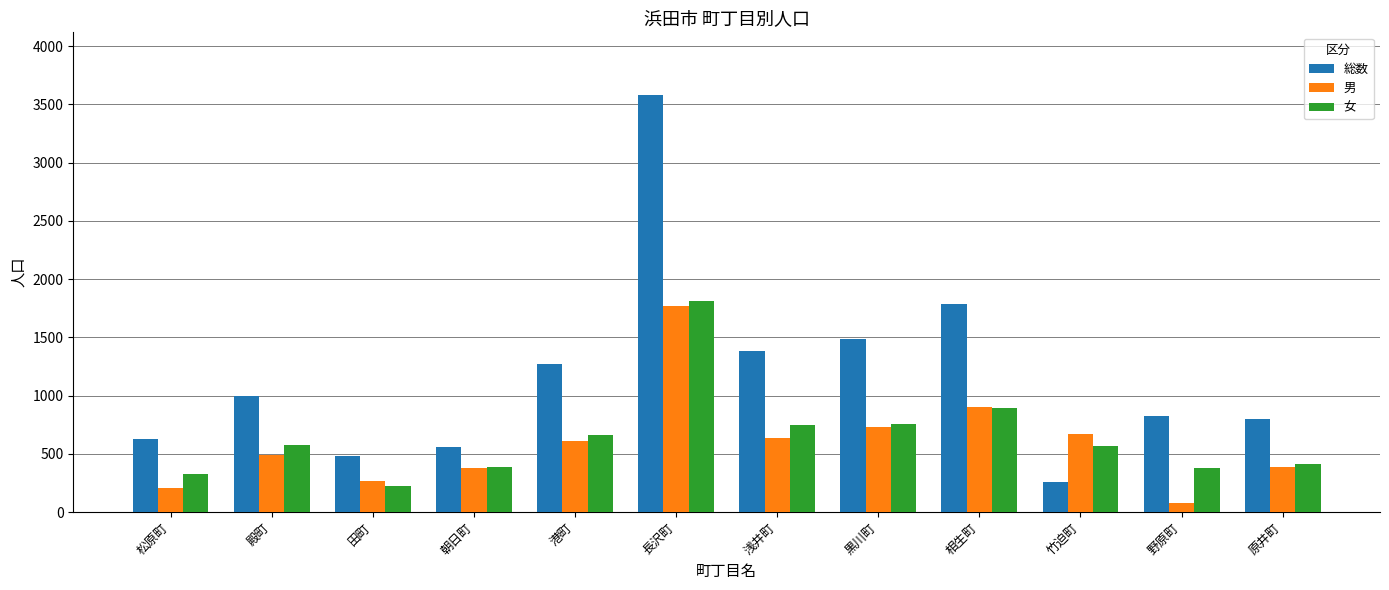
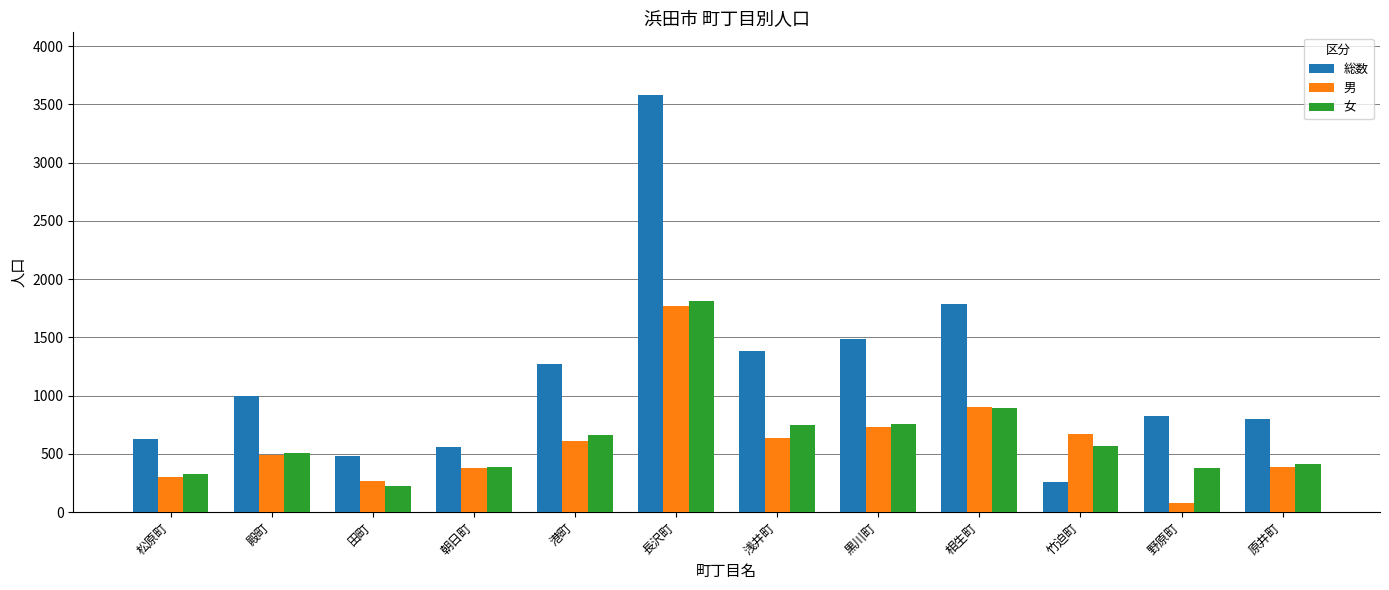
男, 松原町: 210 -> 300
女, 殿町: 570 -> 500
